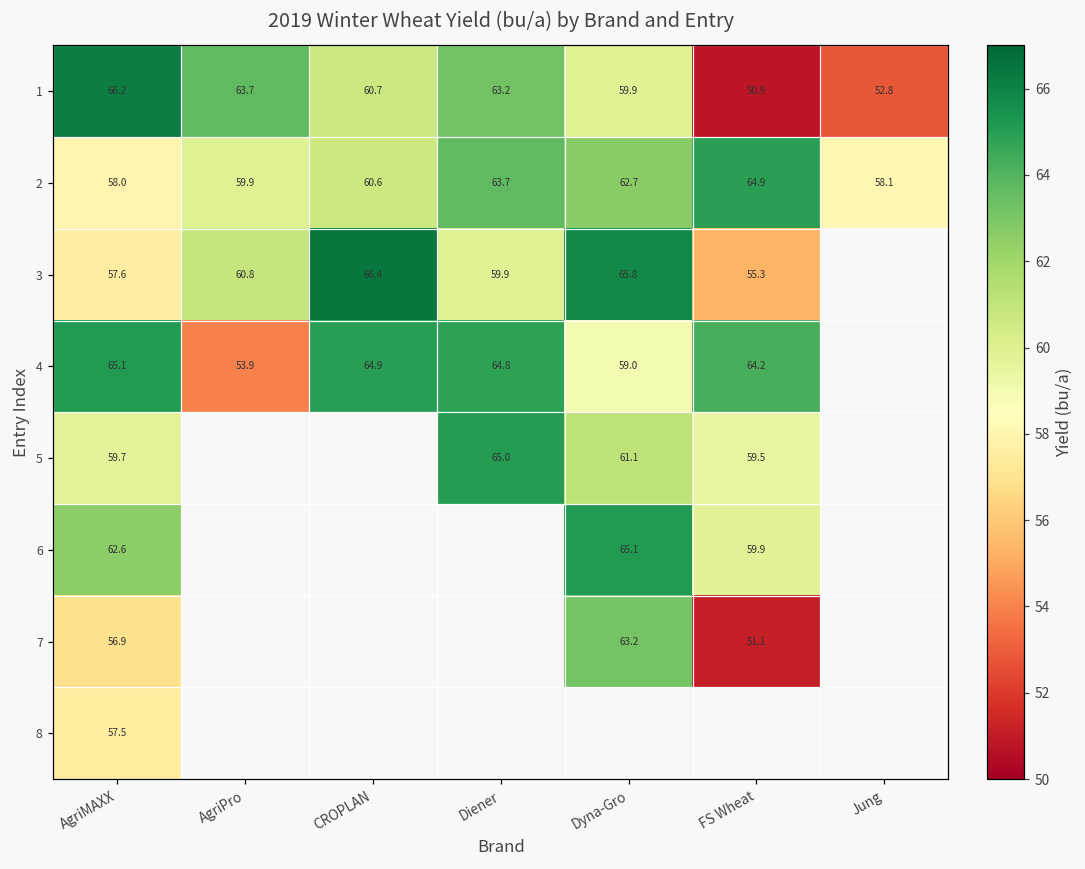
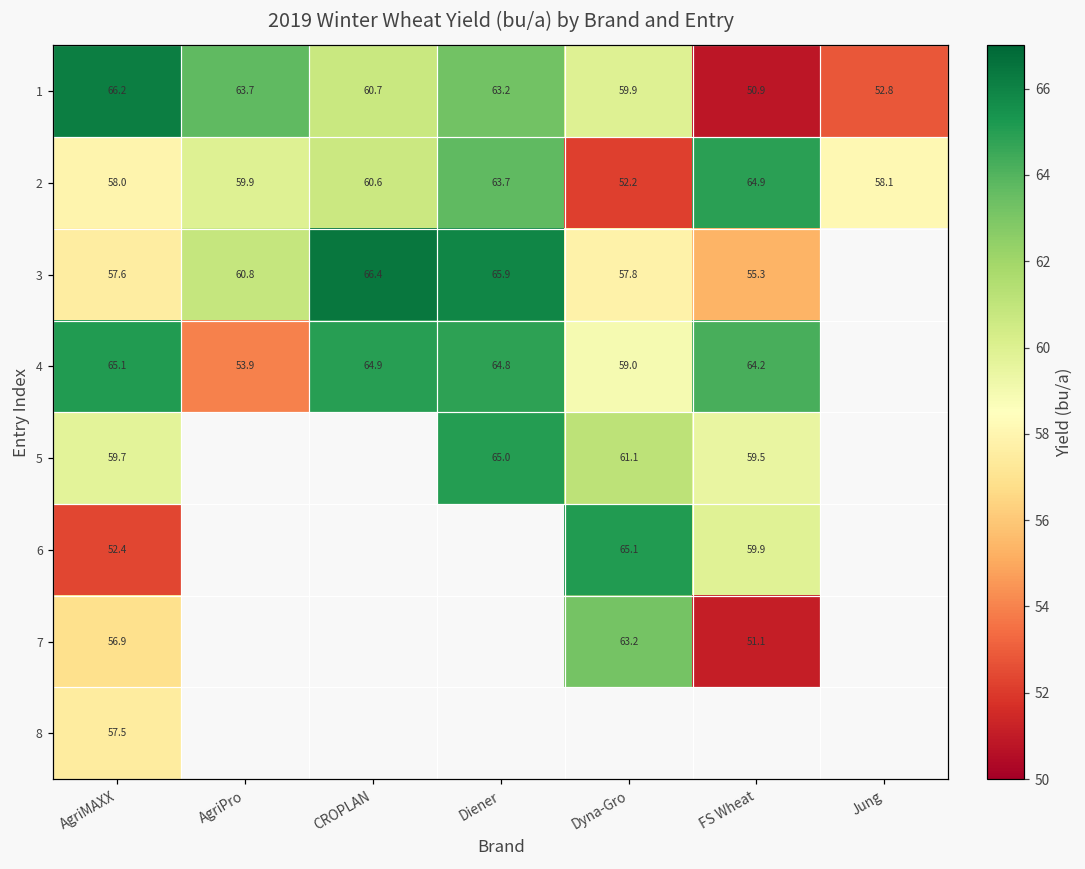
2, Dyna-Gro: 62.7 -> 52.2
3, Diener: 59.9 -> 65.9
3, Dyna-Gro: 65.8 -> 57.8
6, AgriMAXX: 62.6 -> 52.4
